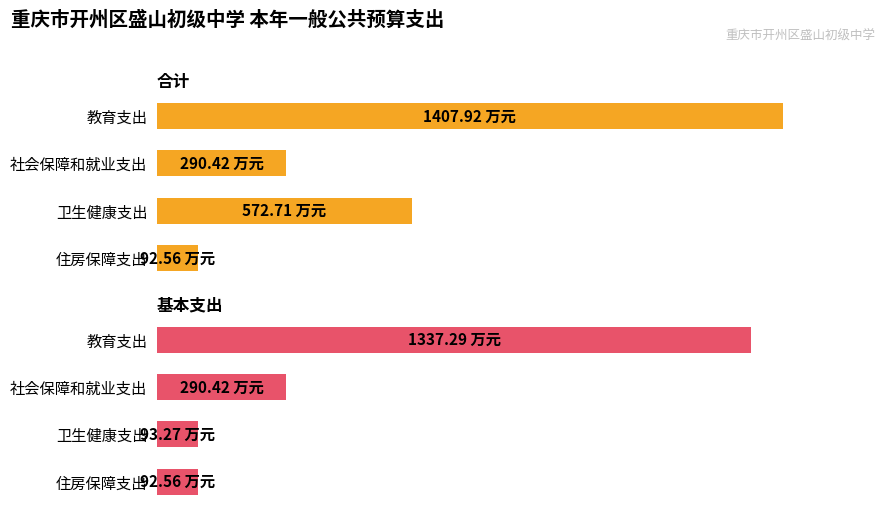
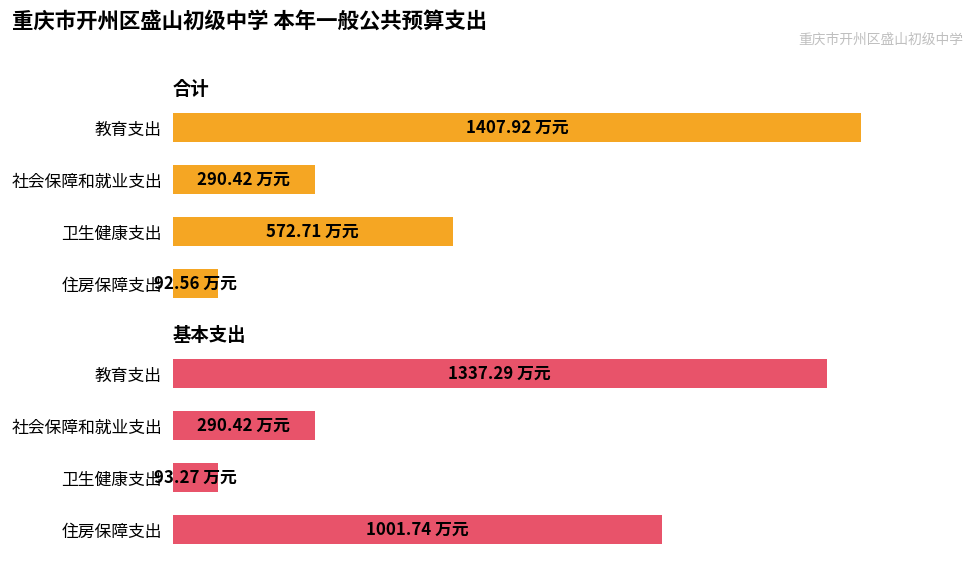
基本支出, 住房保障支出: 92.56 -> 1001.74
